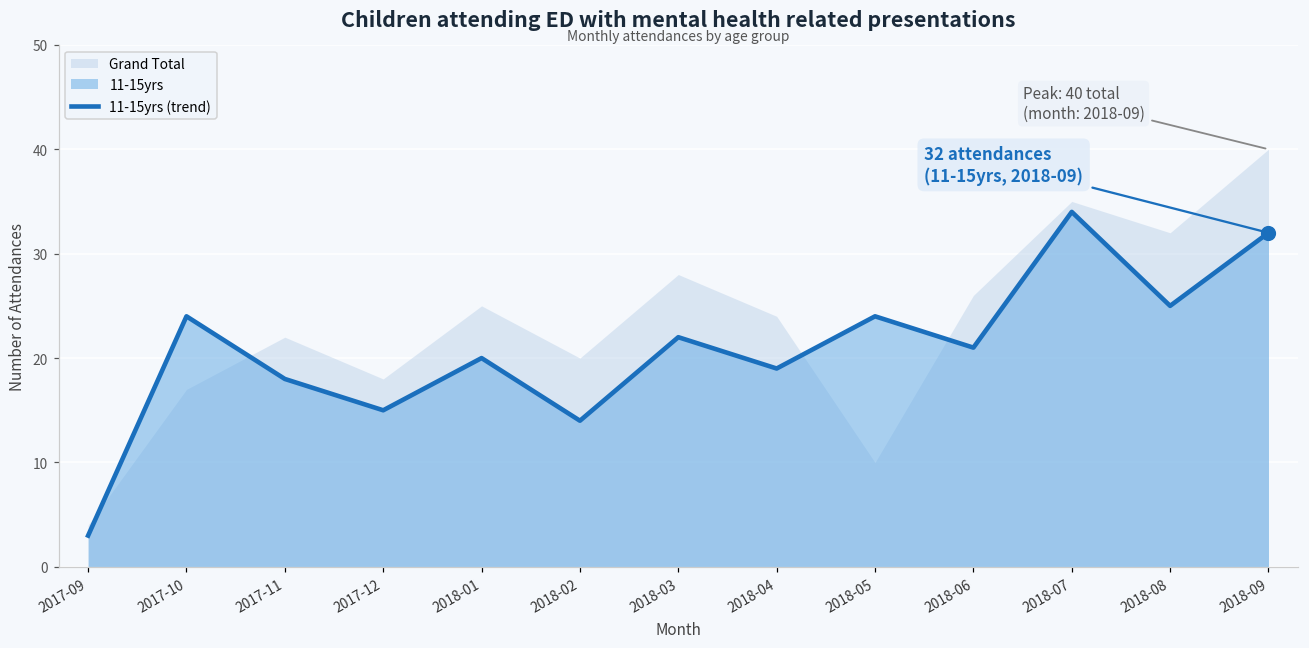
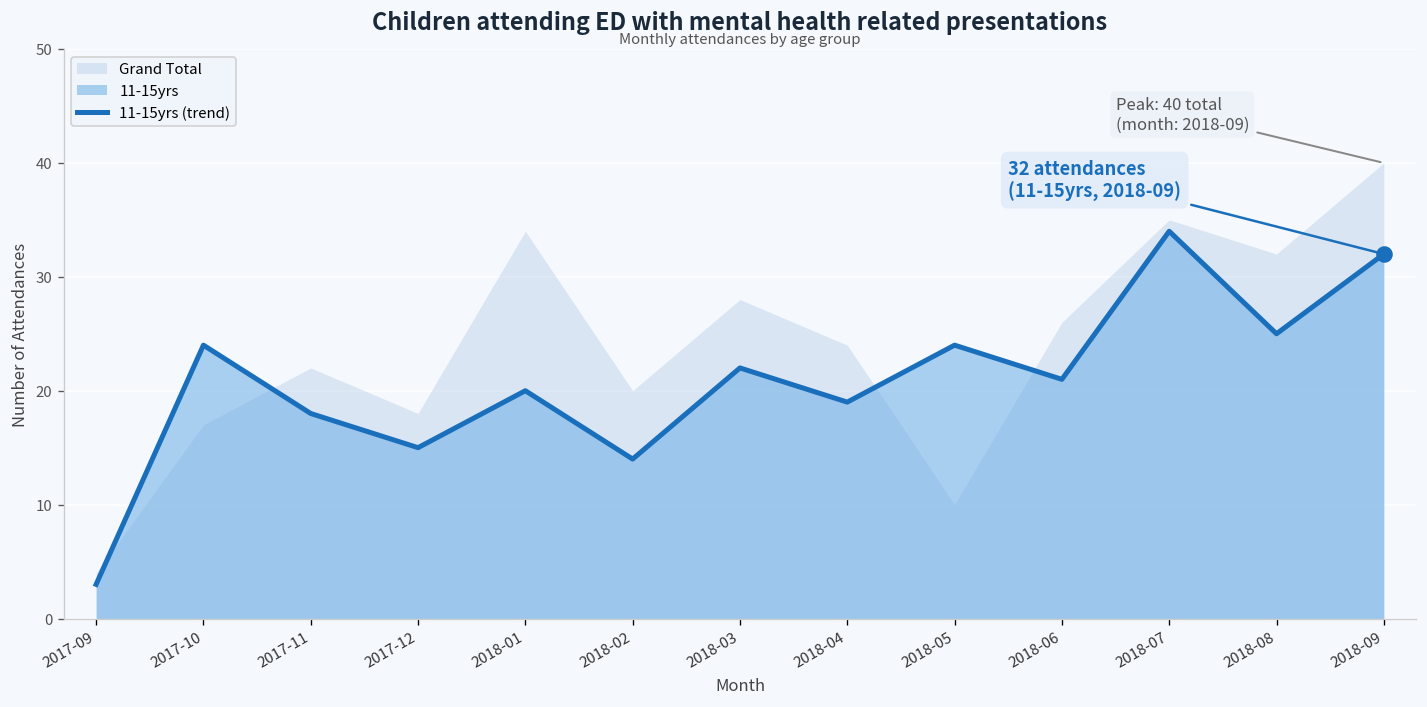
Grand Total, 2018-01: 25 -> 34
